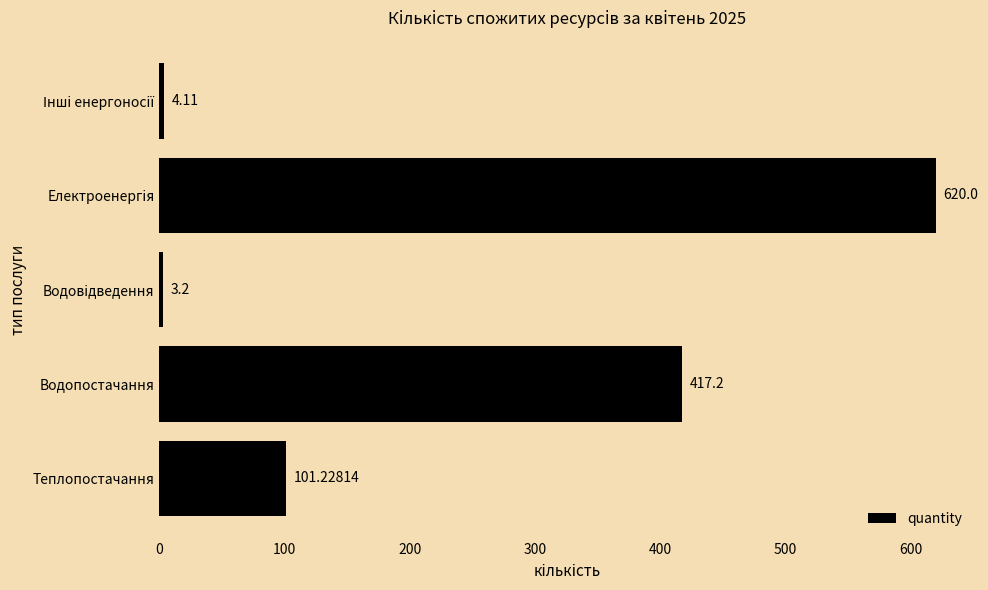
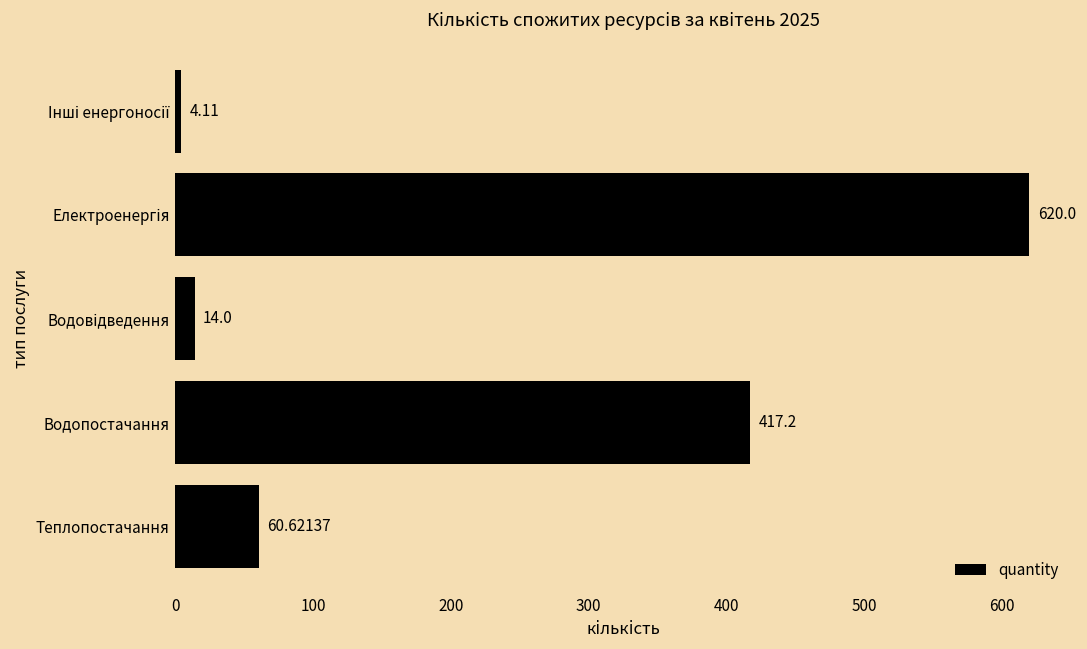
Водовідведення: 3.2 -> 14.0
Теплопостачання: 101.22814 -> 60.62137
